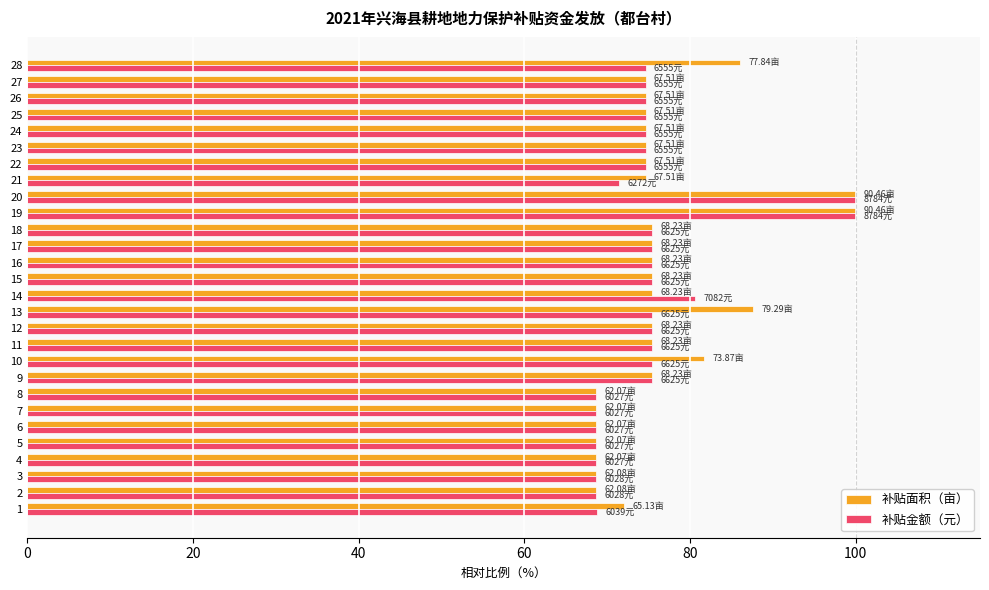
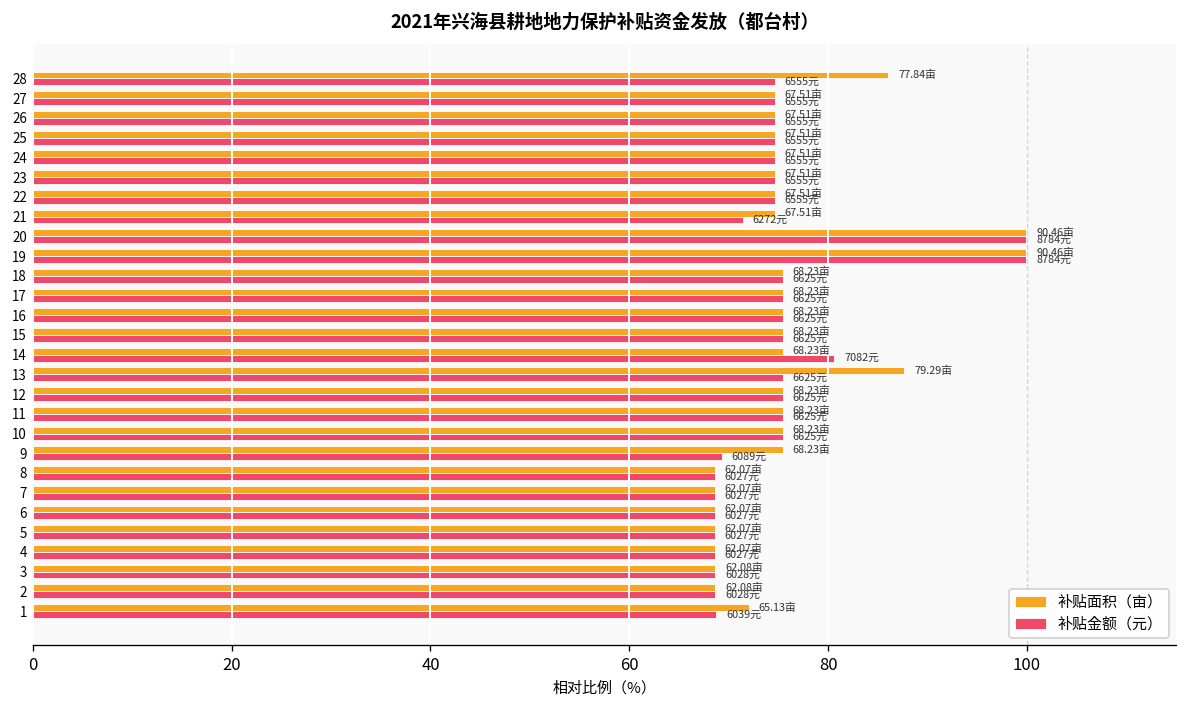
补贴面积（亩）, 10: 73.87亩 -> 68.23亩
补贴金额（元）, 9: 6625元 -> 6089元
